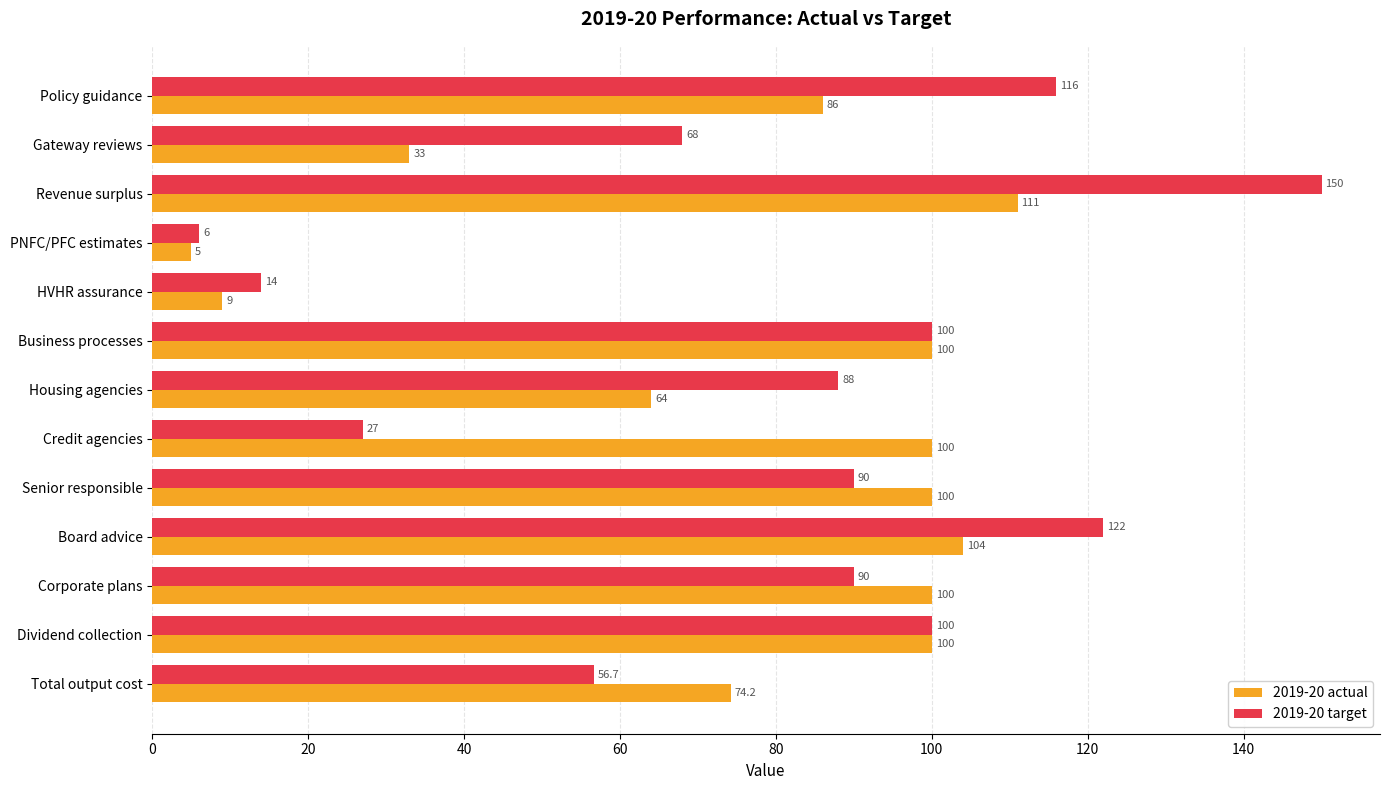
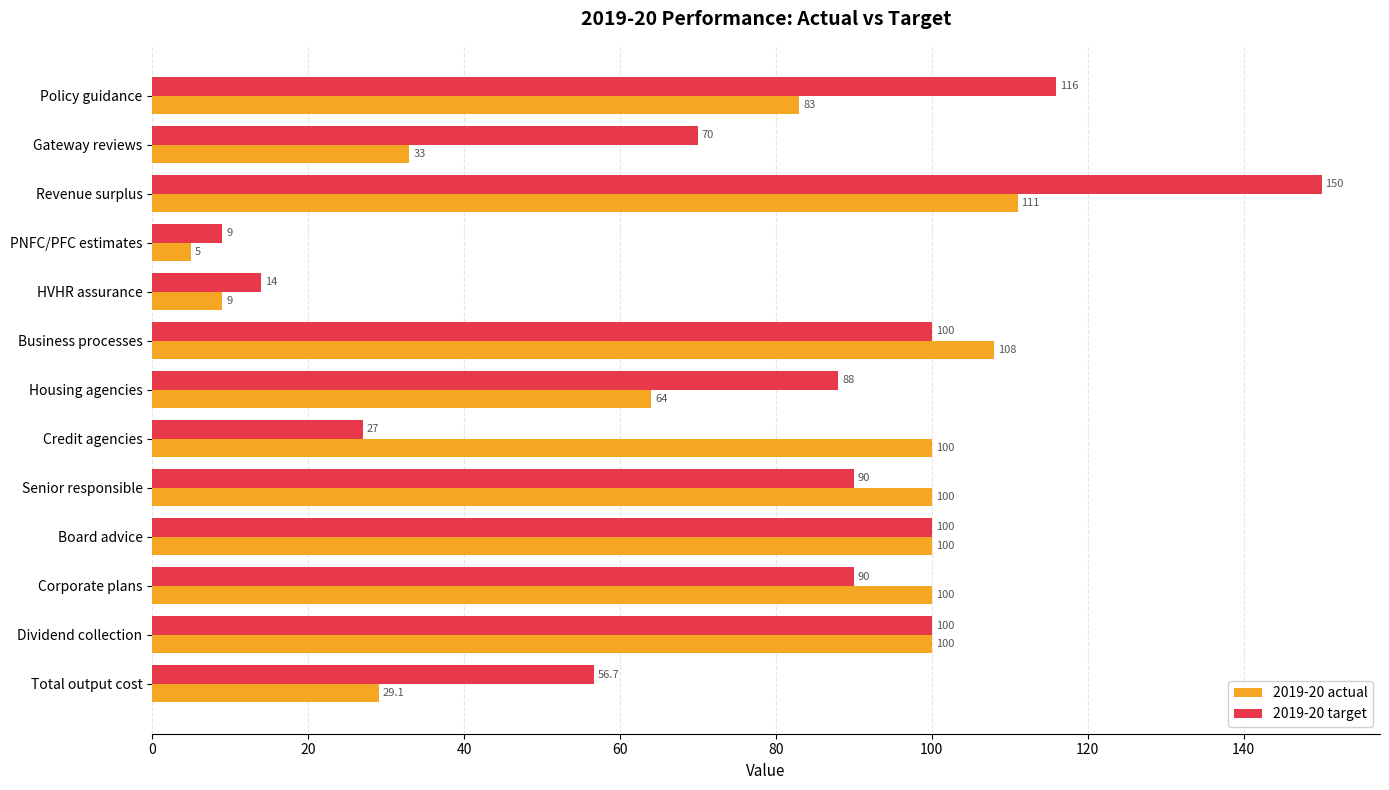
2019-20 actual, Policy guidance: 86 -> 83
2019-20 target, Gateway reviews: 68 -> 70
2019-20 target, PNFC/PFC estimates: 6 -> 9
2019-20 actual, Business processes: 100 -> 108
2019-20 target, Board advice: 122 -> 100
2019-20 actual, Board advice: 104 -> 100
2019-20 actual, Total output cost: 74.2 -> 29.1
